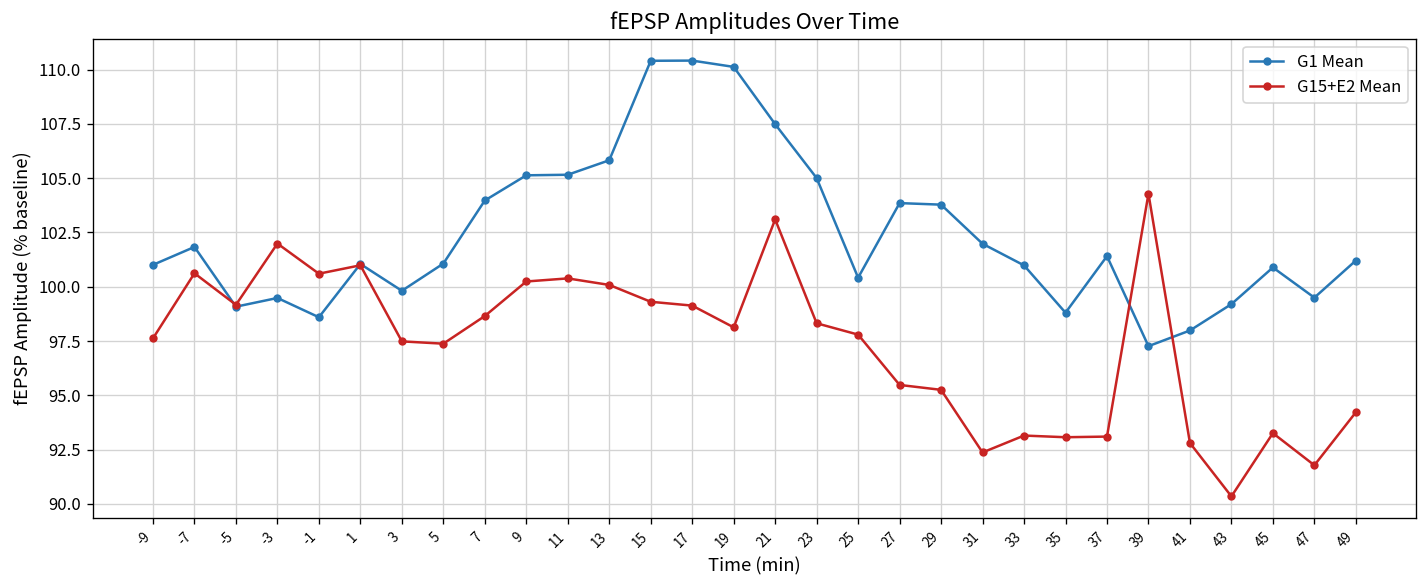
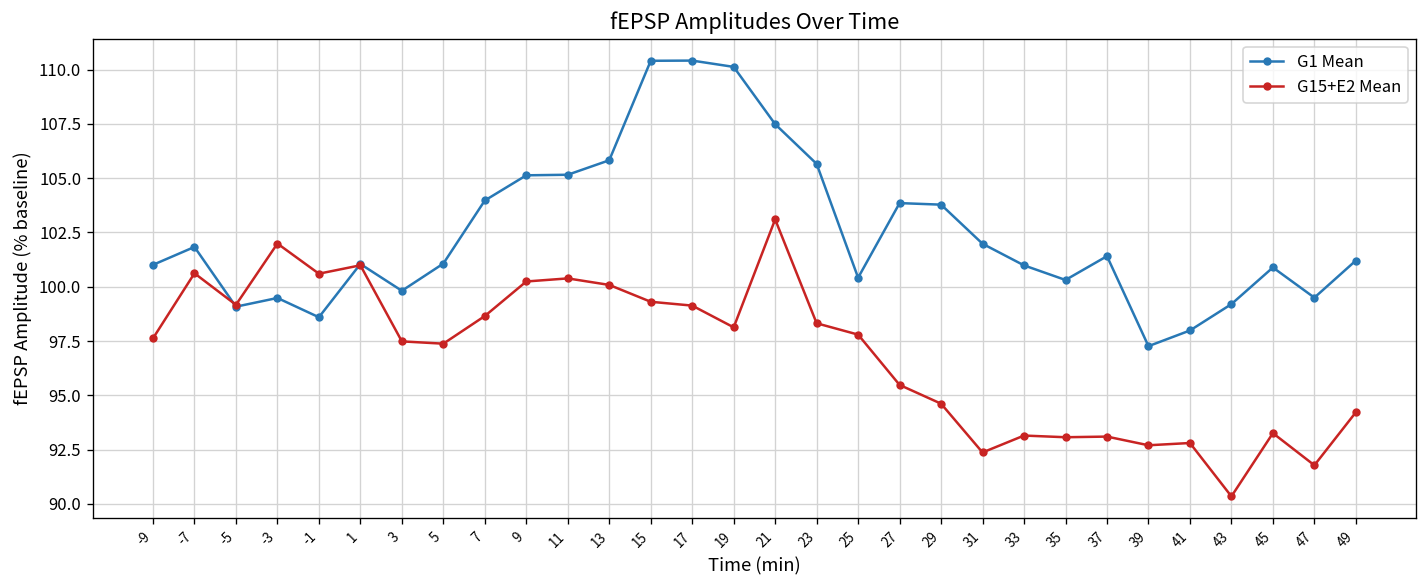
G1 Mean, 23: 105.0 -> 105.7
G15+E2 Mean, 29: 95.3 -> 94.6
G1 Mean, 35: 98.8 -> 100.3
G15+E2 Mean, 39: 104.3 -> 92.7
